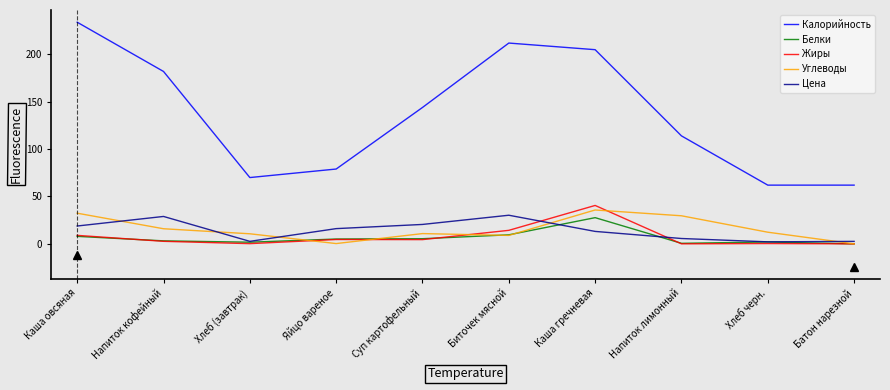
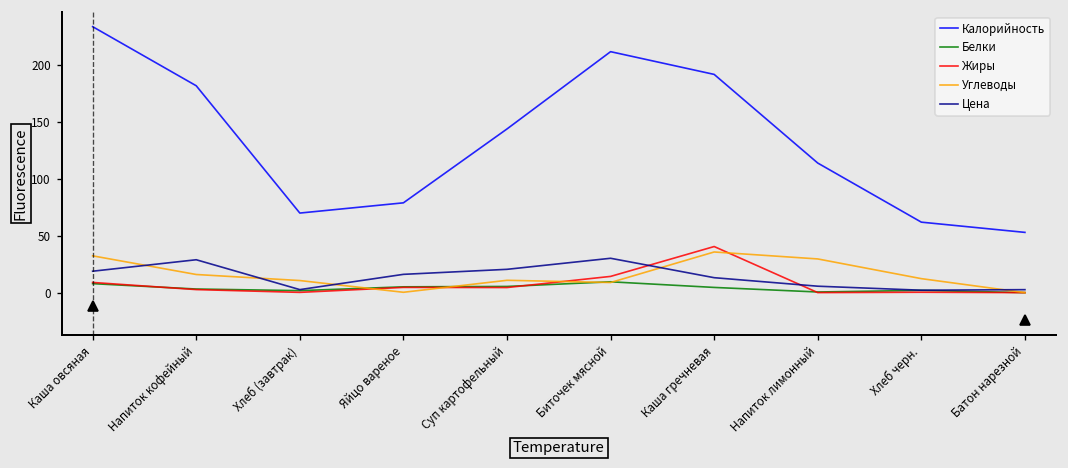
Калорийность, Каша гречневая: 210 -> 190
Белки, Каша гречневая: 30 -> 0
Калорийность, Батон нарезной: 60 -> 50
